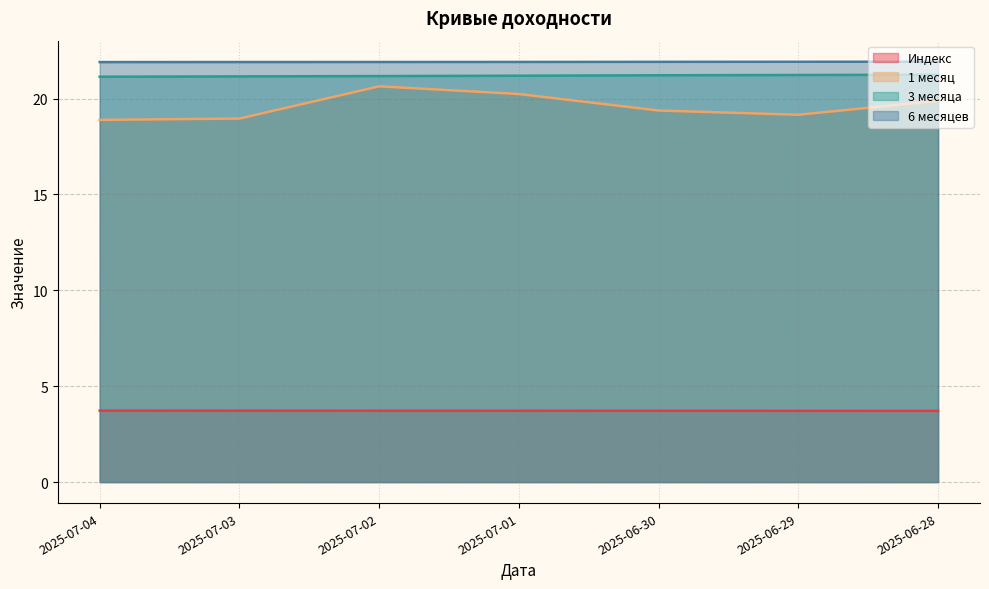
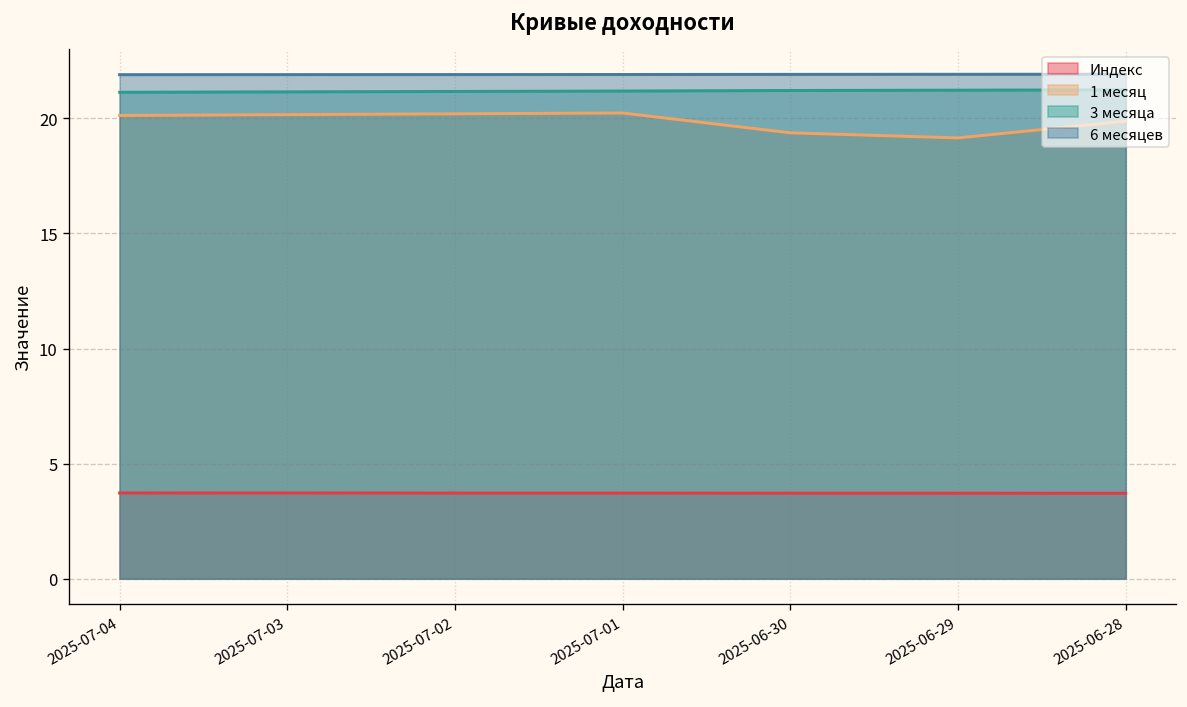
1 месяц, 2025-07-04: 18.9 -> 20.1
1 месяц, 2025-07-03: 19.0 -> 20.2
1 месяц, 2025-07-02: 20.6 -> 20.2
